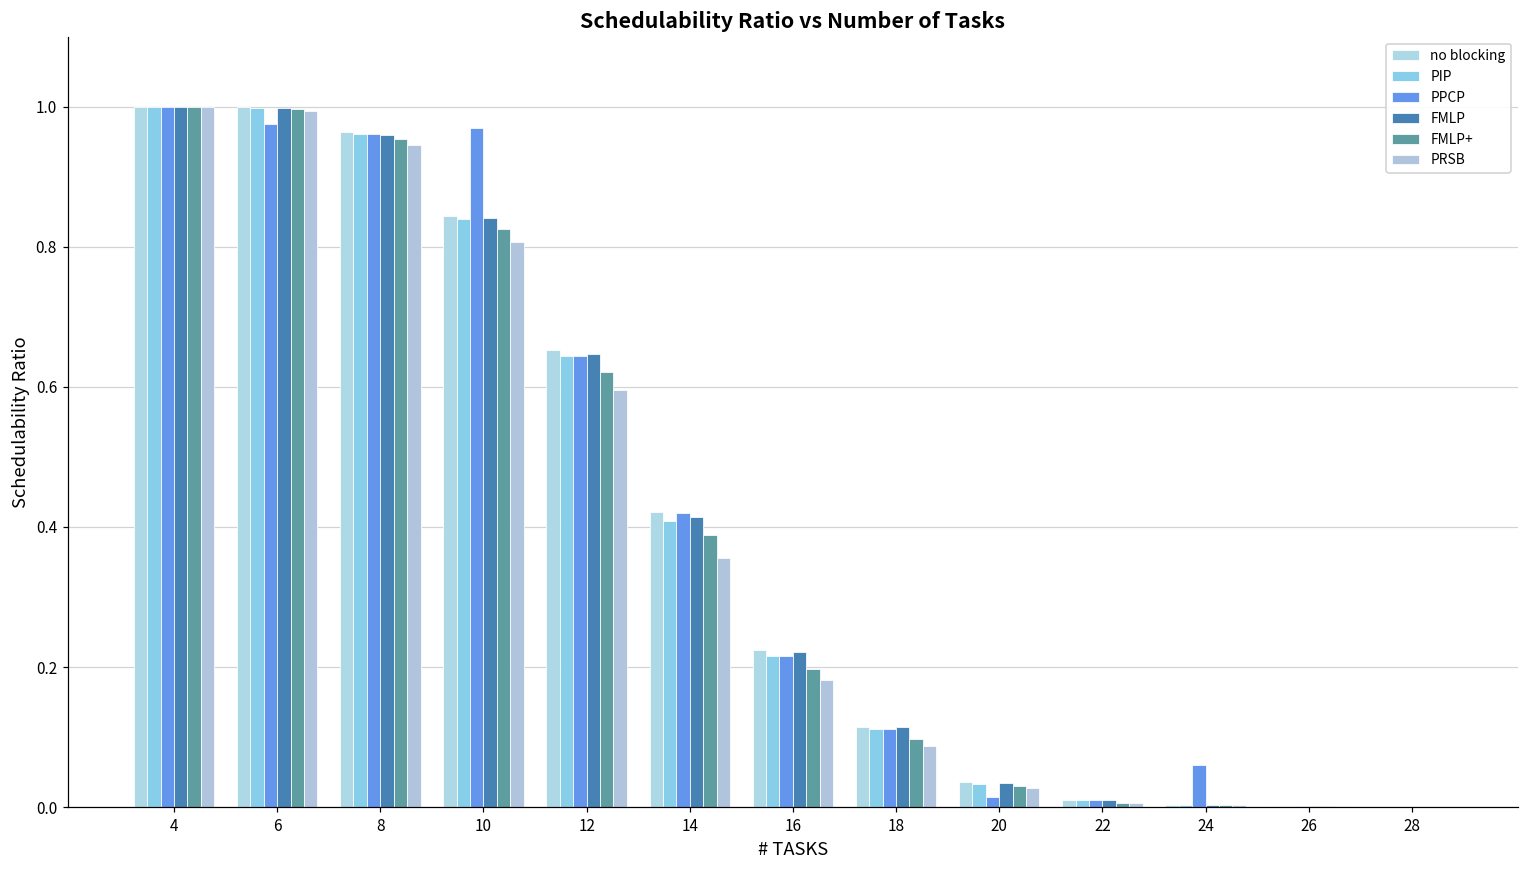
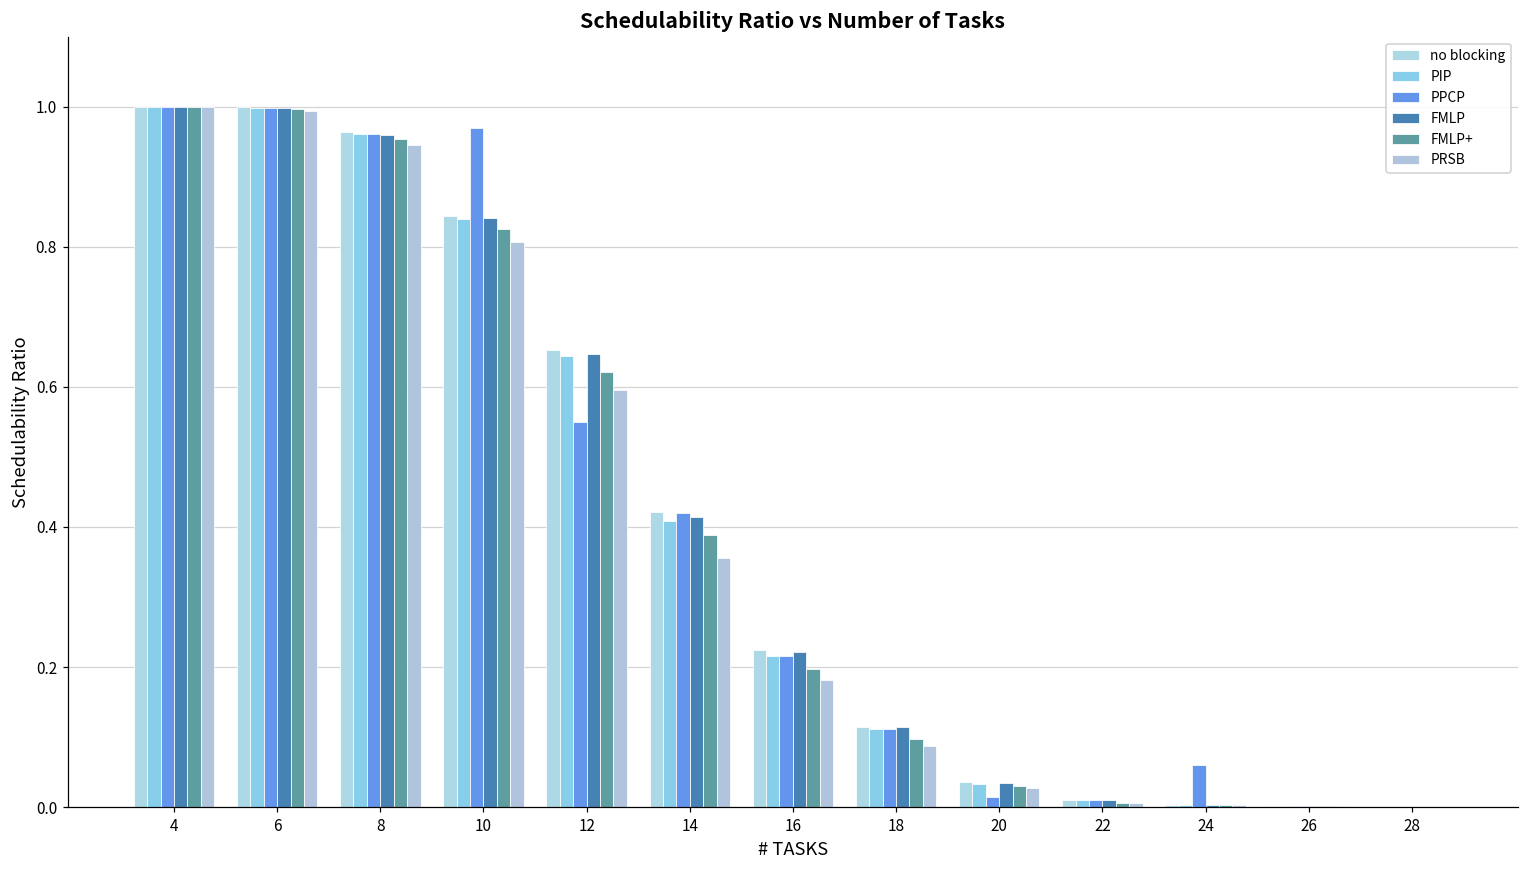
PPCP, 6: 0.98 -> 1.00
PPCP, 12: 0.64 -> 0.55
